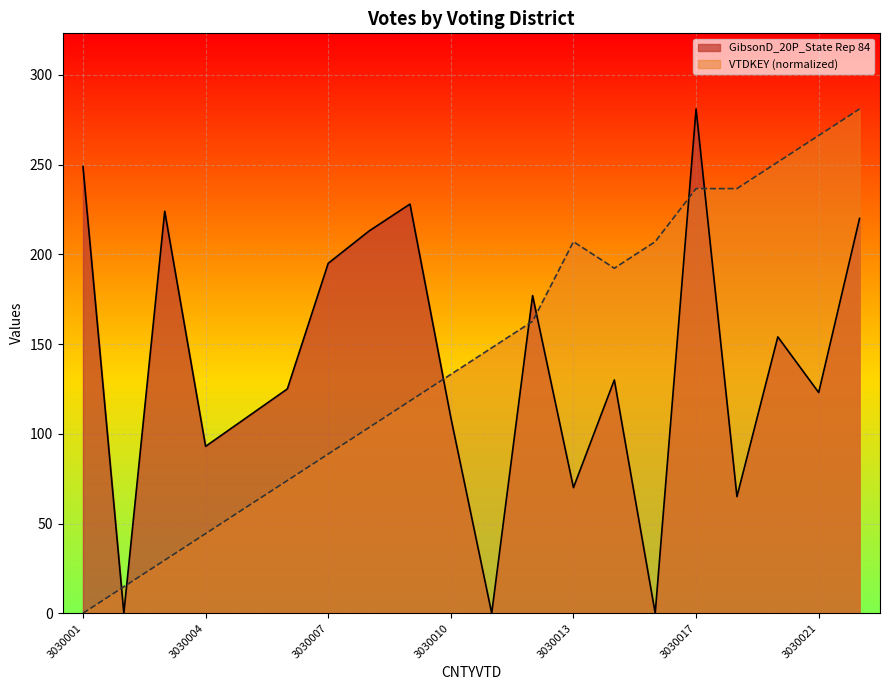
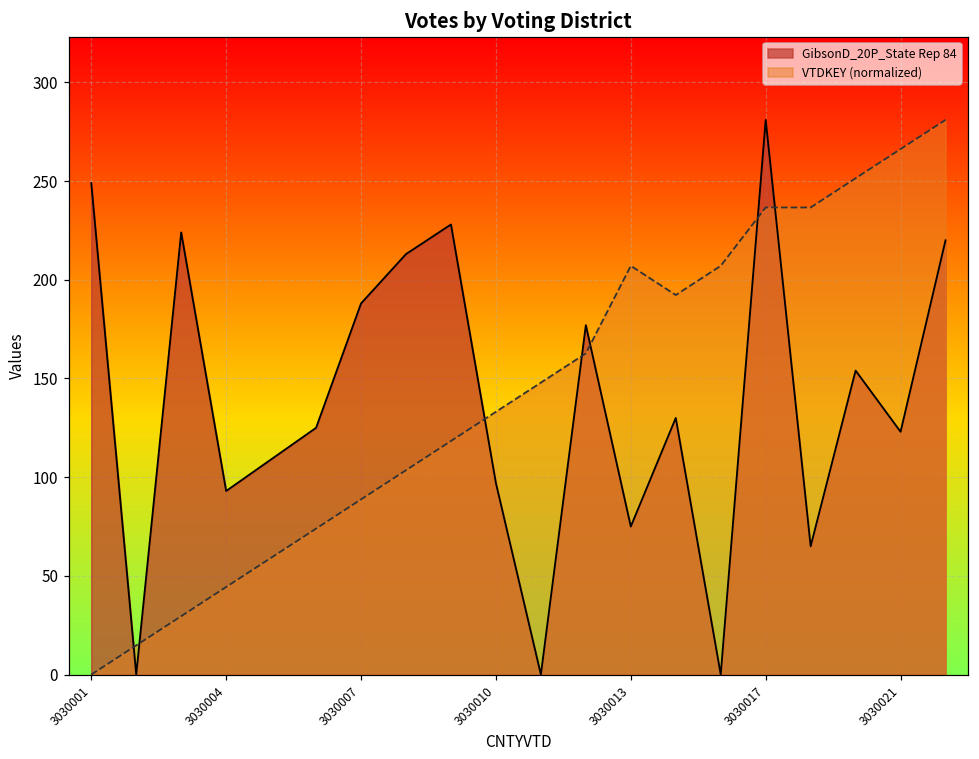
GibsonD_20P_State Rep 84, 3030007: 195 -> 188
GibsonD_20P_State Rep 84, 3030010: 109 -> 97
GibsonD_20P_State Rep 84, 3030013: 70 -> 75
